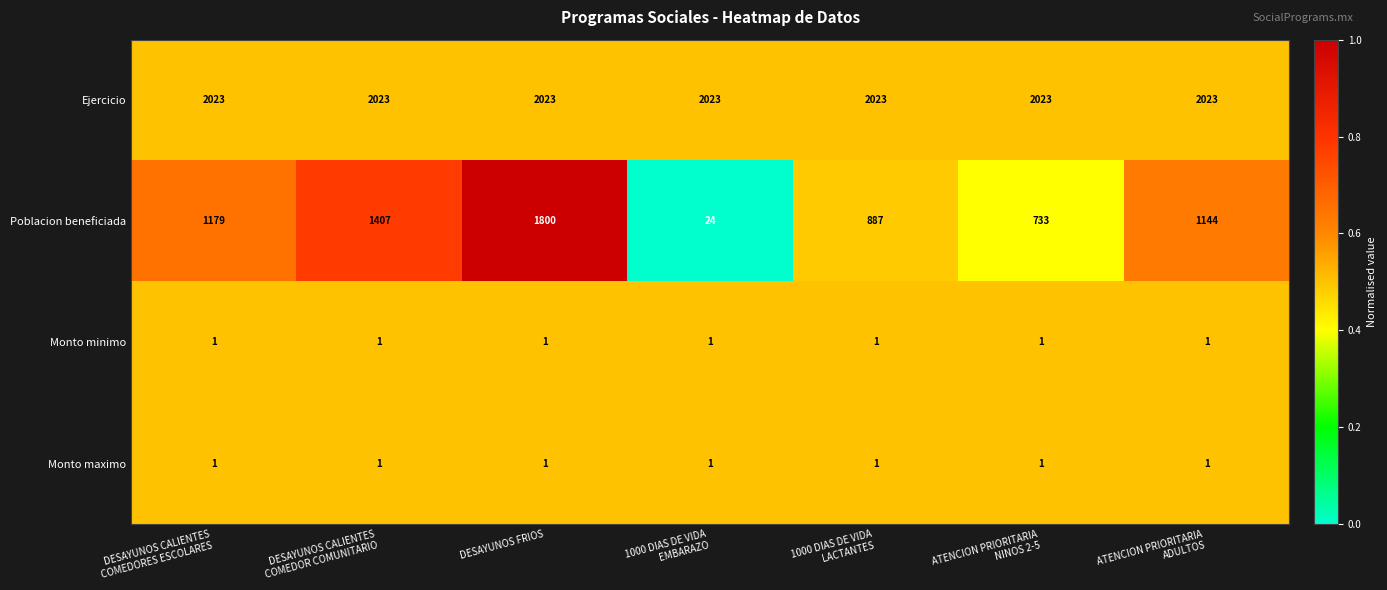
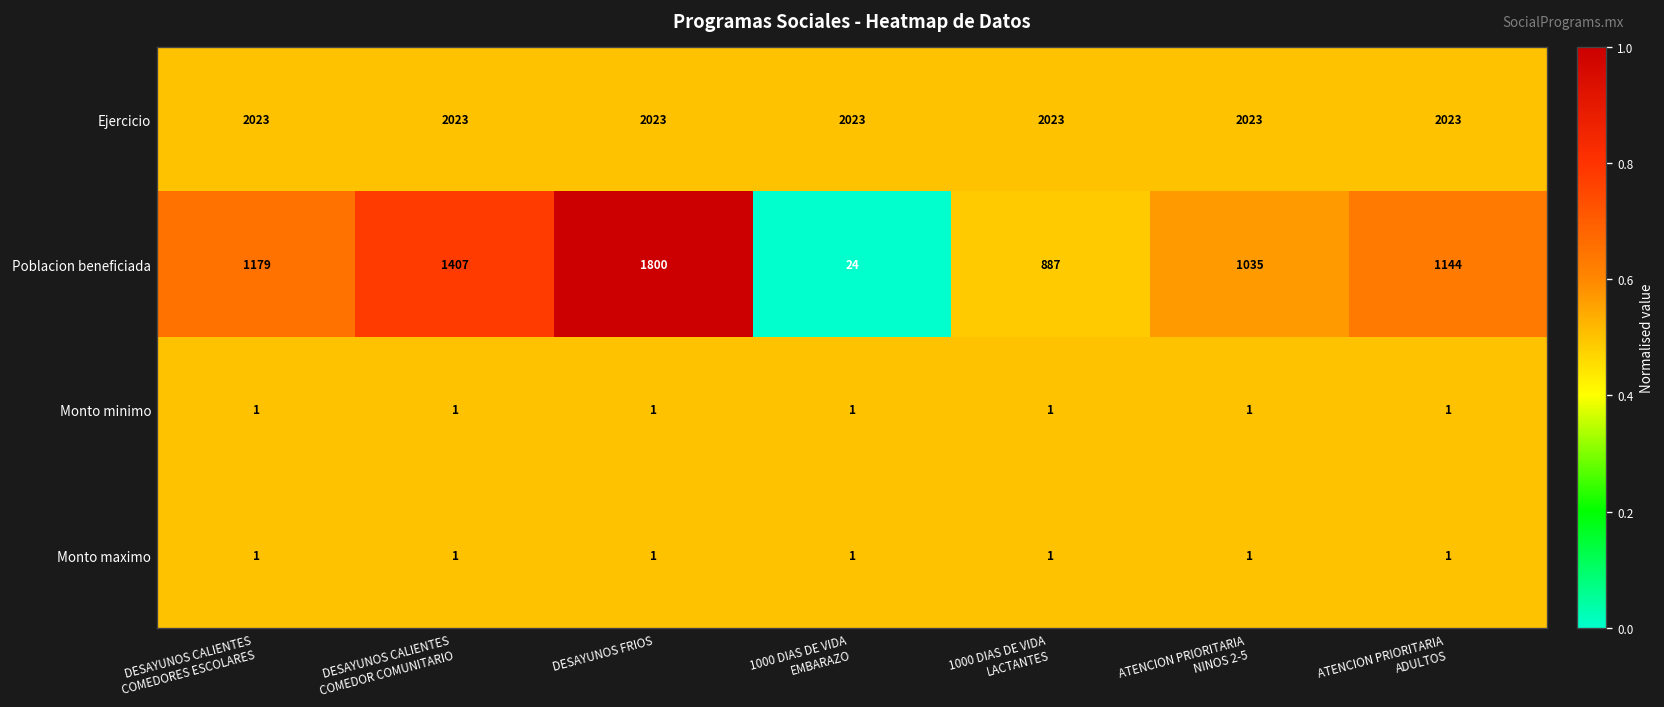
Poblacion beneficiada, ATENCION PRIORITARIA NINOS 2-5: 733 -> 1035
